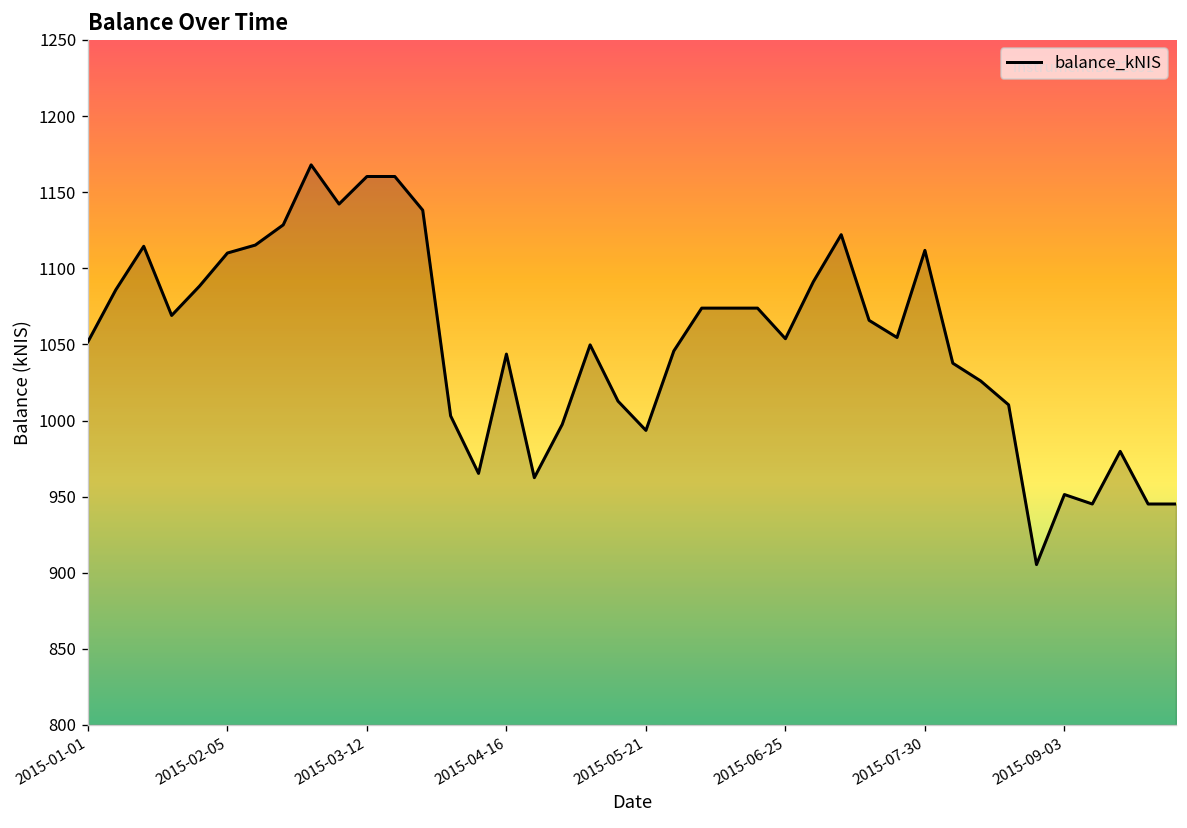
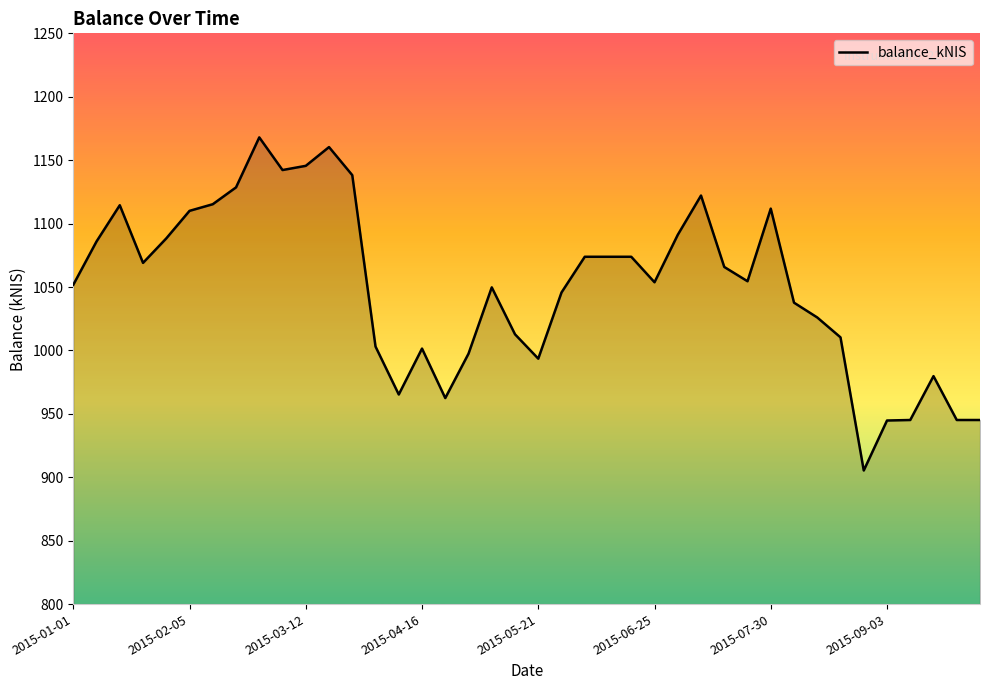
2015-03-12: 1160 -> 1146
2015-04-16: 1044 -> 1001
2015-09-03: 951 -> 945
